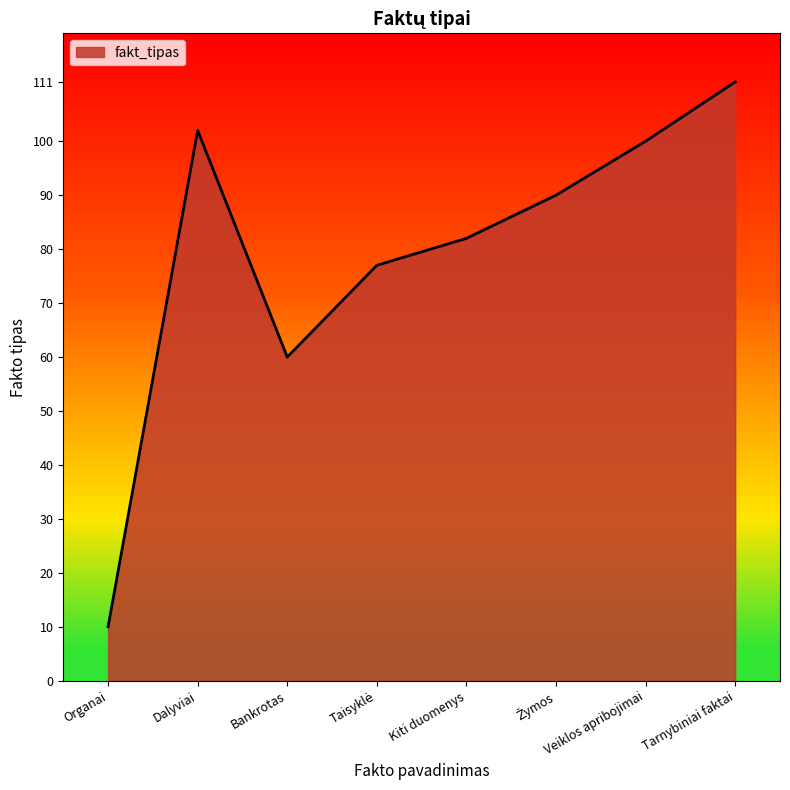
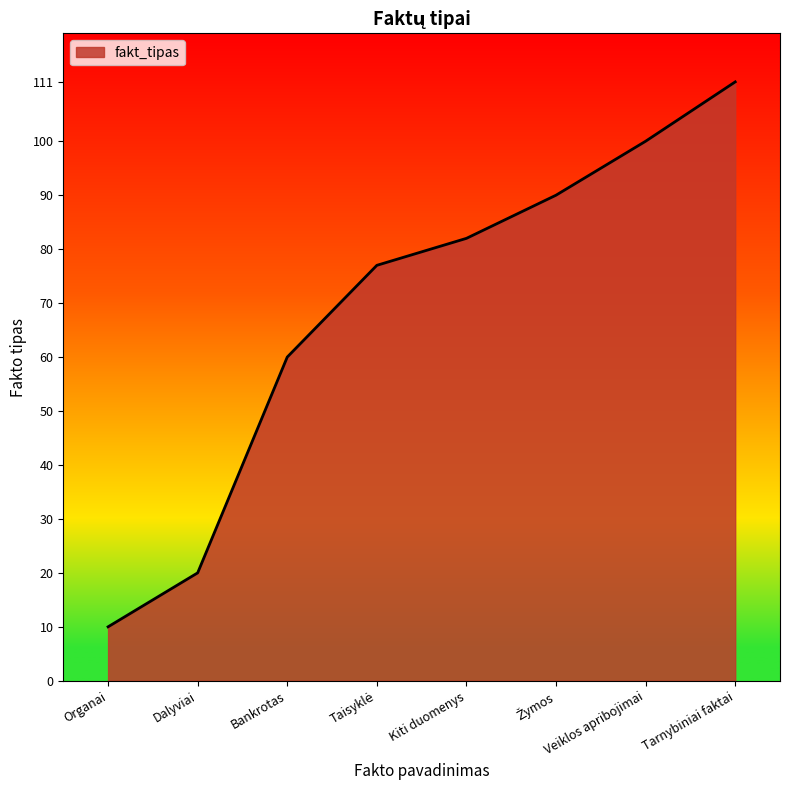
Dalyviai: 102 -> 20
